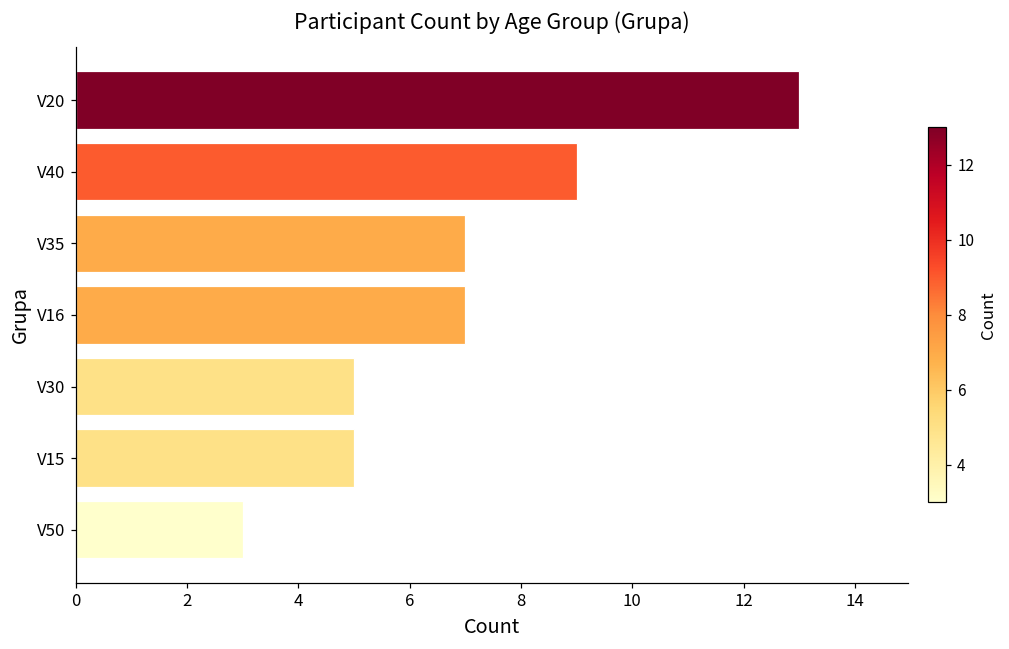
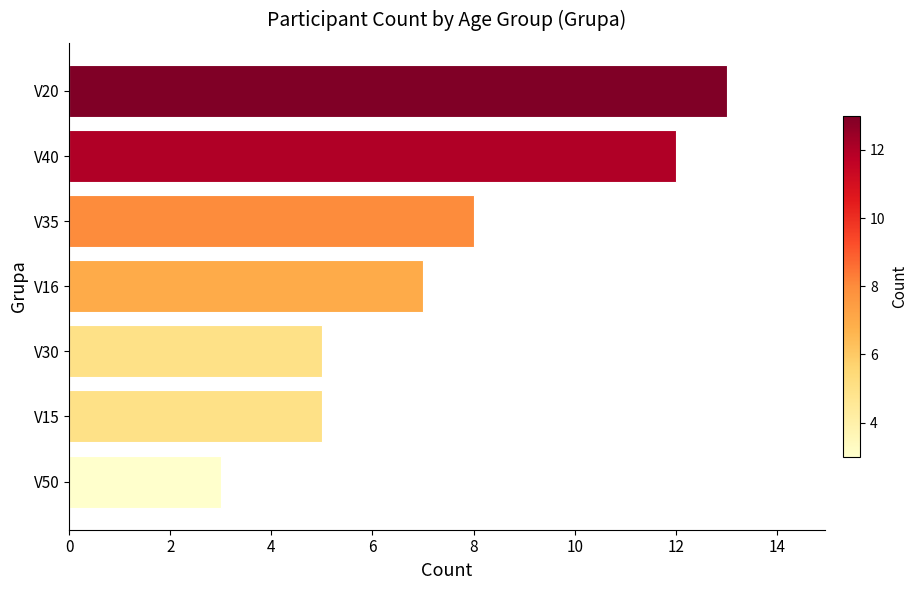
V40: 9 -> 12
V35: 7 -> 8
